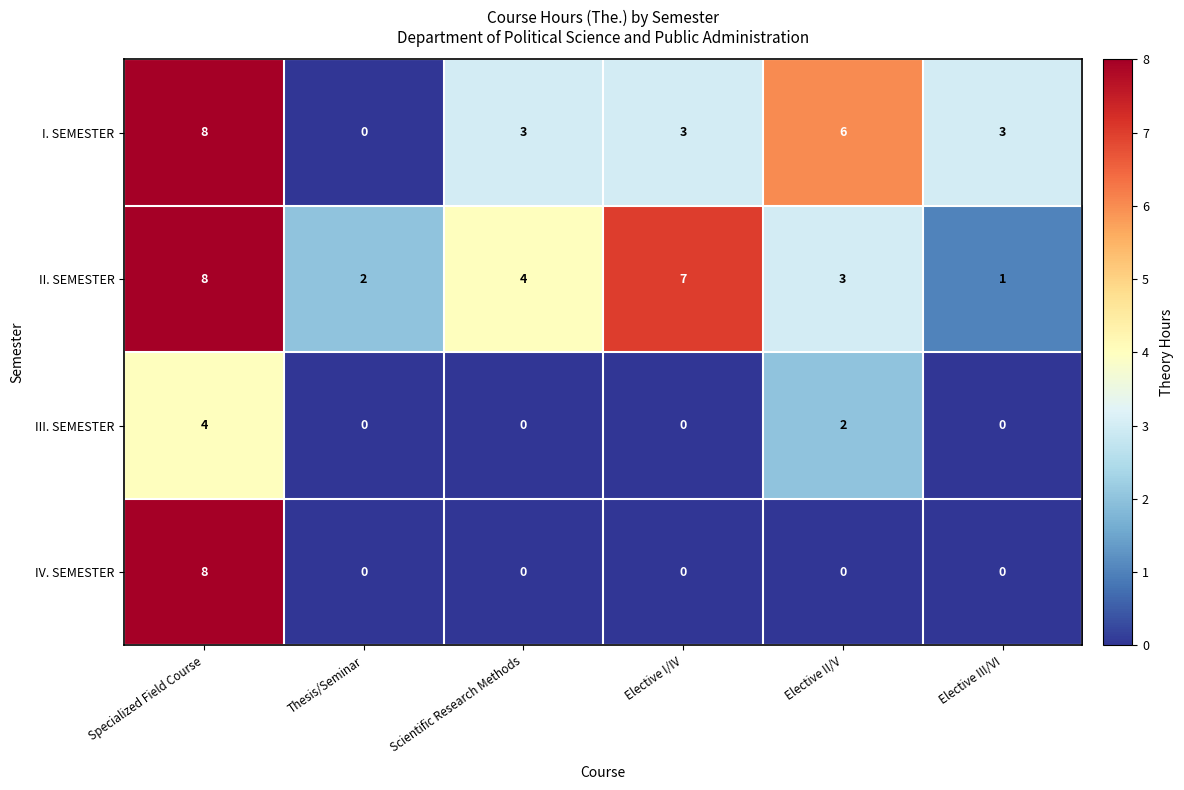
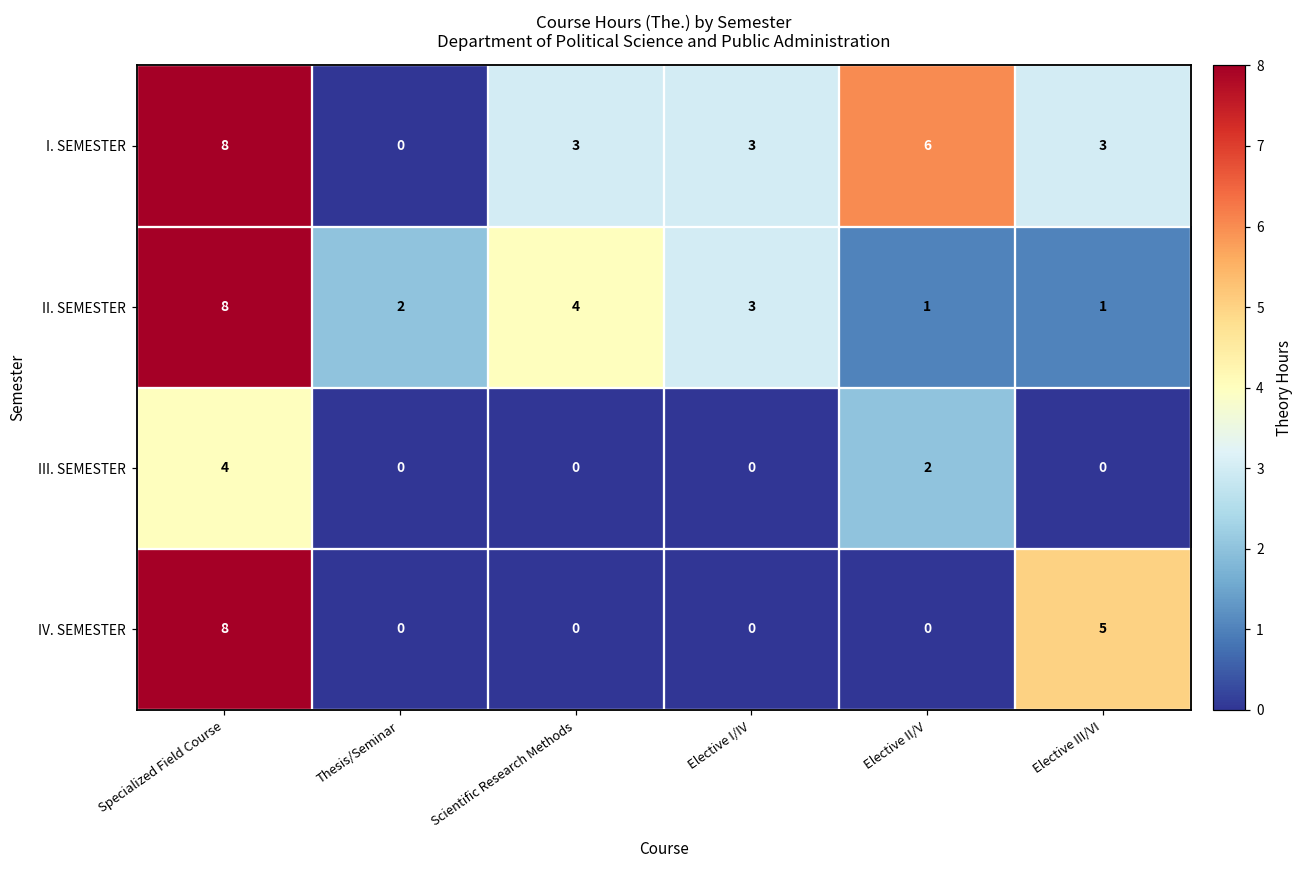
II. SEMESTER, Elective I/IV: 7 -> 3
II. SEMESTER, Elective II/V: 3 -> 1
IV. SEMESTER, Elective III/VI: 0 -> 5
